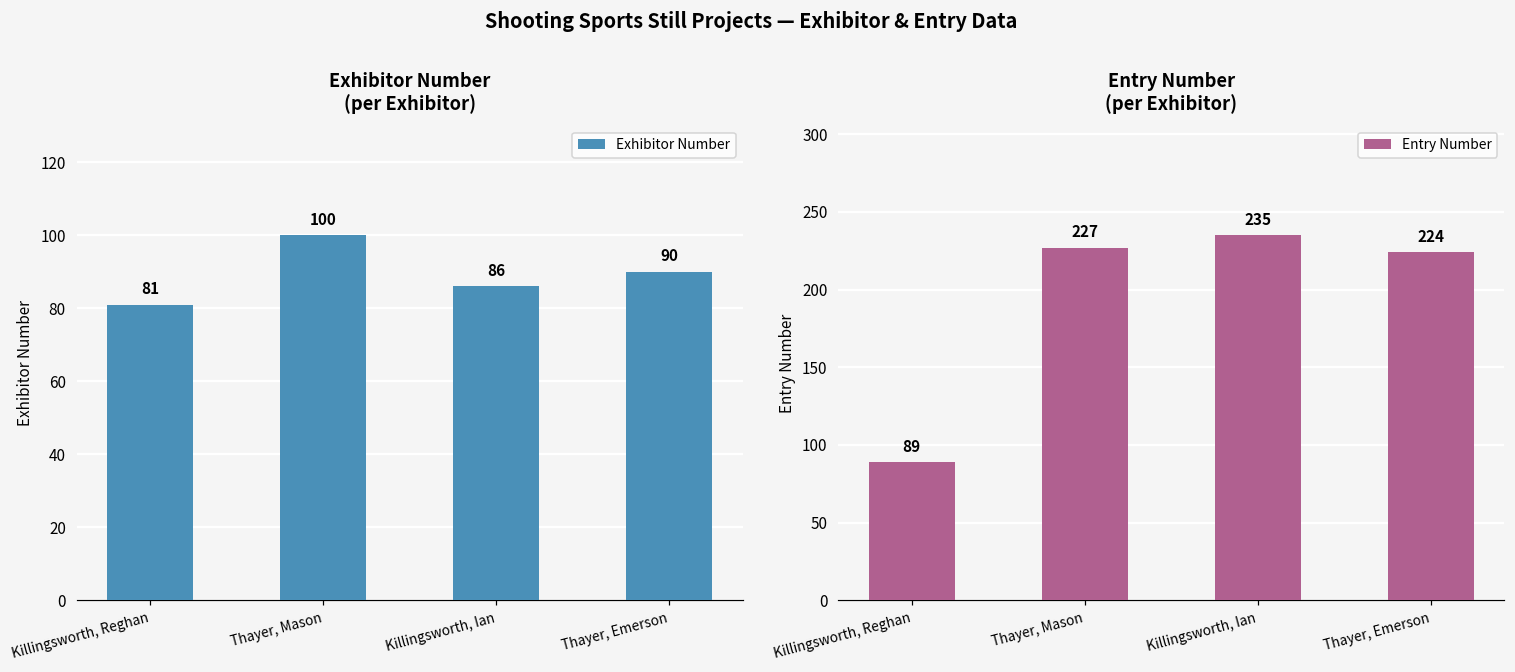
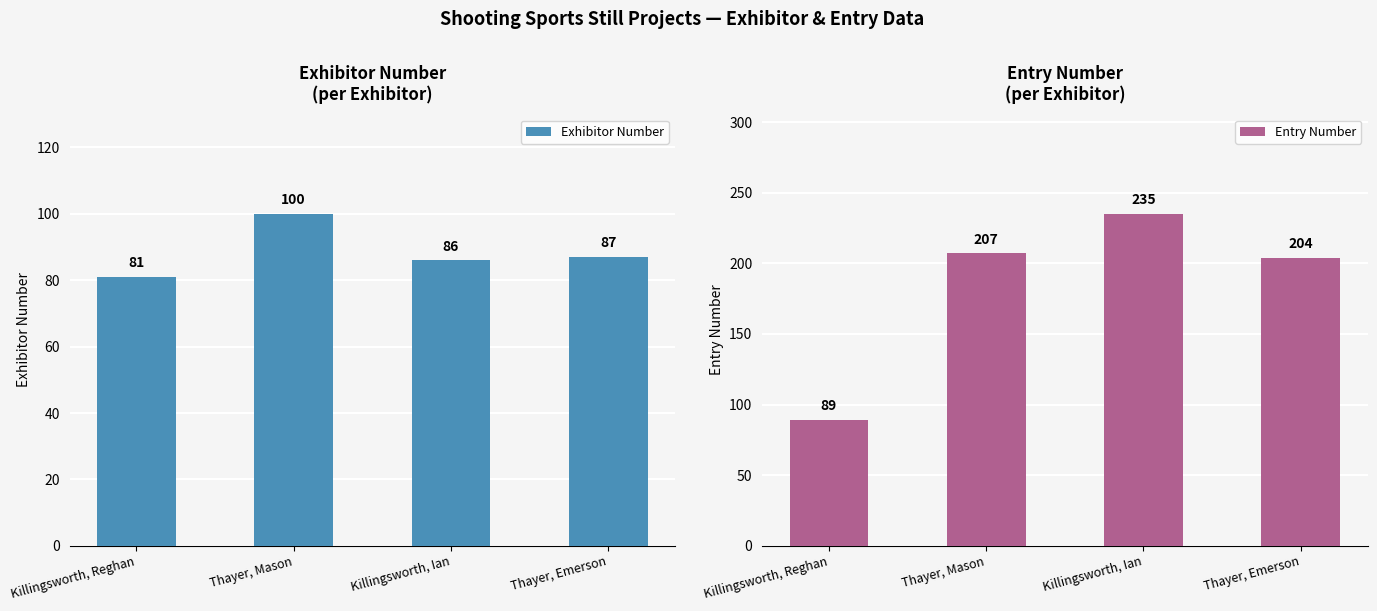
Exhibitor Number (per Exhibitor), Thayer, Emerson: 90 -> 87
Entry Number (per Exhibitor), Thayer, Mason: 227 -> 207
Entry Number (per Exhibitor), Thayer, Emerson: 224 -> 204
